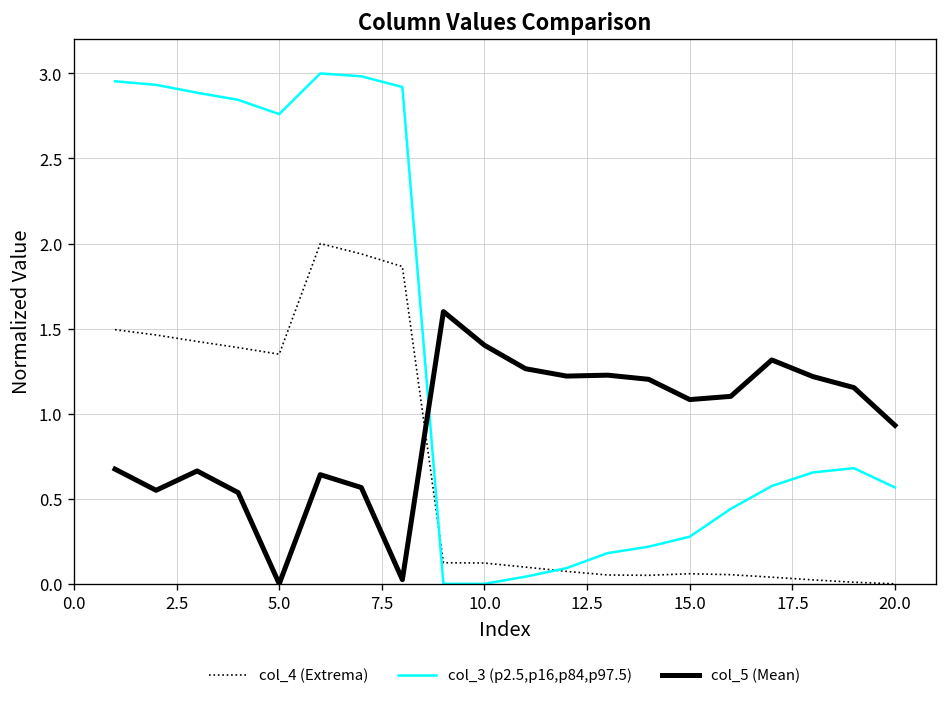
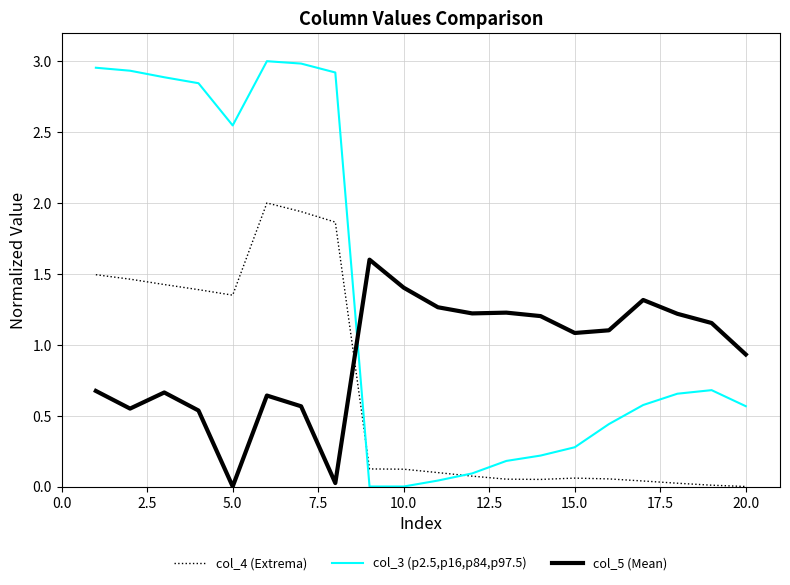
col_3 (p2.5,p16,p84,p97.5), 5.0: 2.76 -> 2.55
